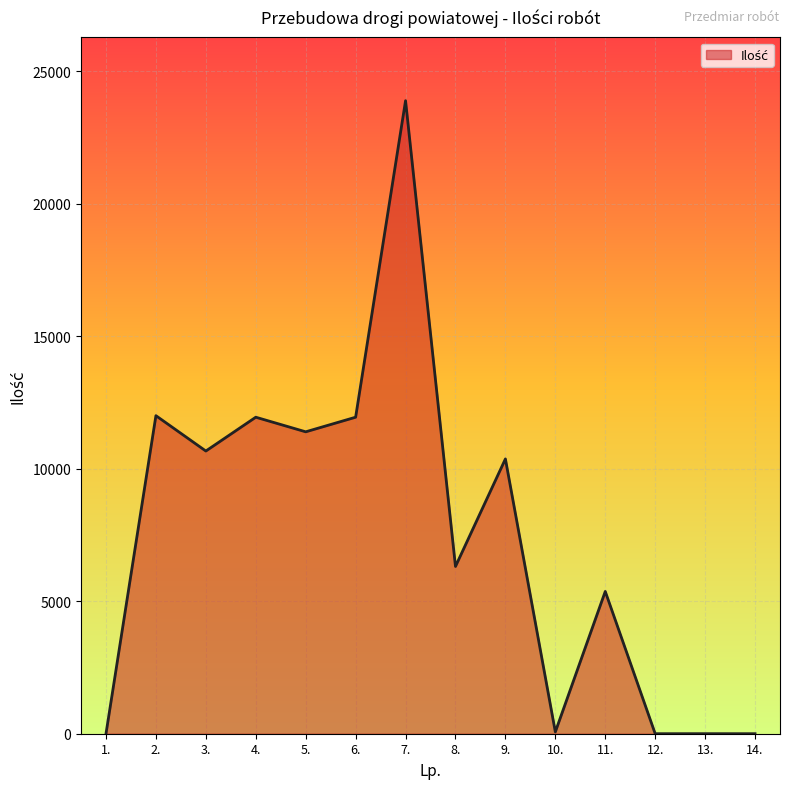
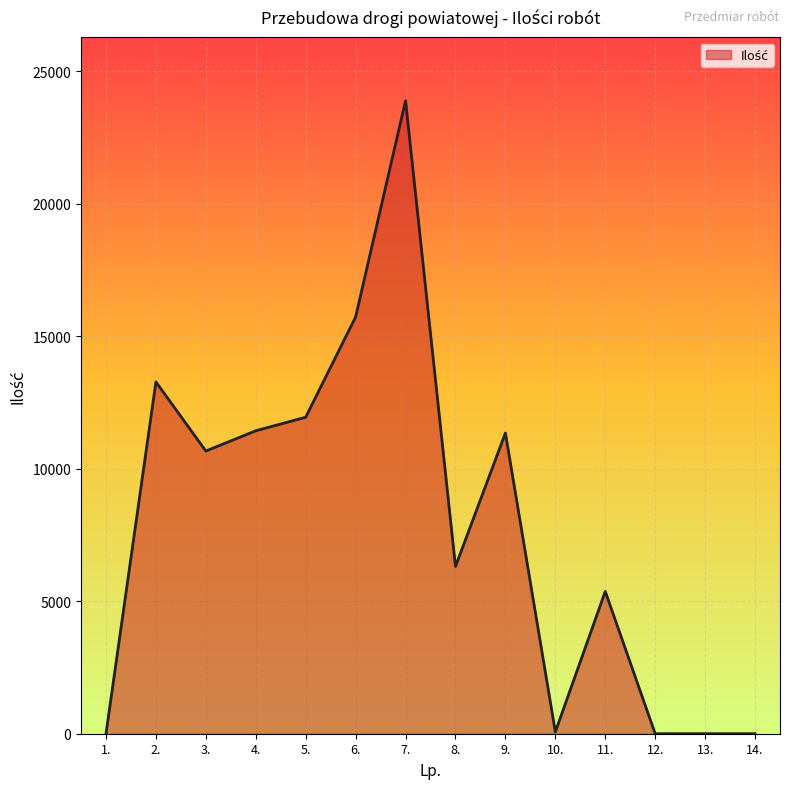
2.: 12000 -> 13300
4.: 11900 -> 11400
5.: 11400 -> 11900
6.: 11900 -> 15700
9.: 10400 -> 11300
